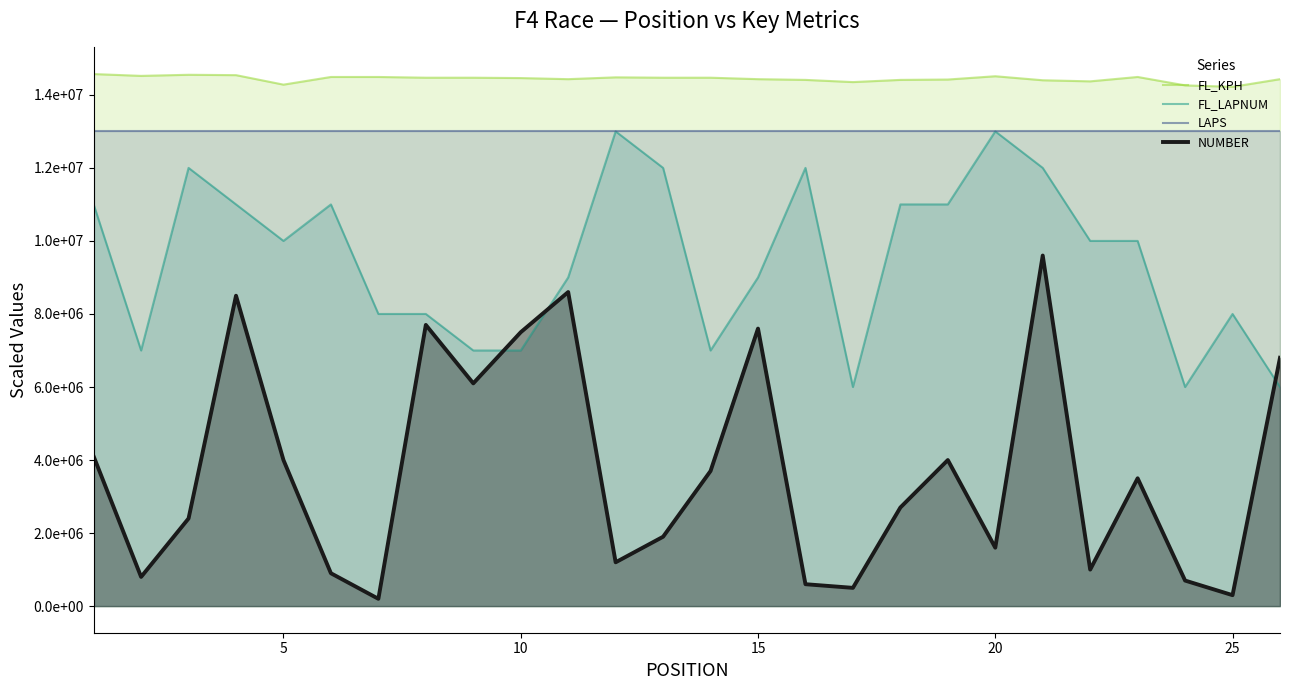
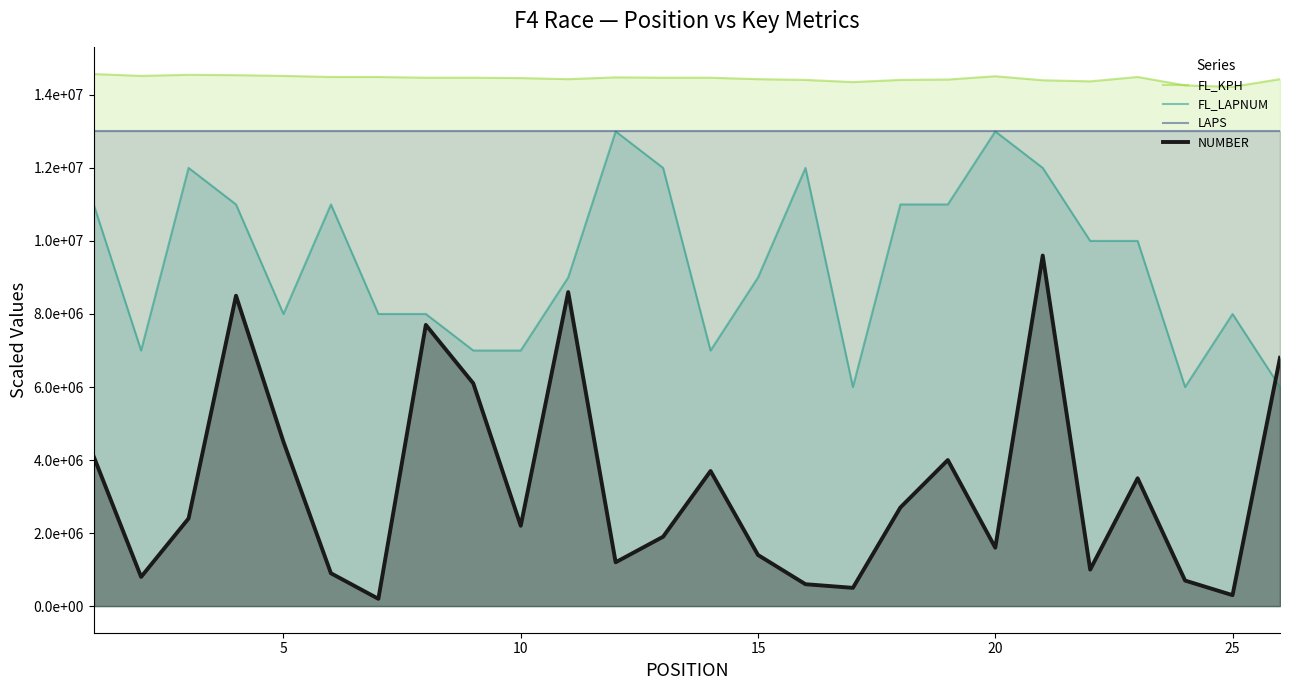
FL_KPH, 5: 14300000 -> 14500000
FL_LAPNUM, 5: 10000000 -> 8000000
NUMBER, 5: 4000000 -> 4500000
NUMBER, 10: 7500000 -> 2200000
NUMBER, 15: 7600000 -> 1400000
